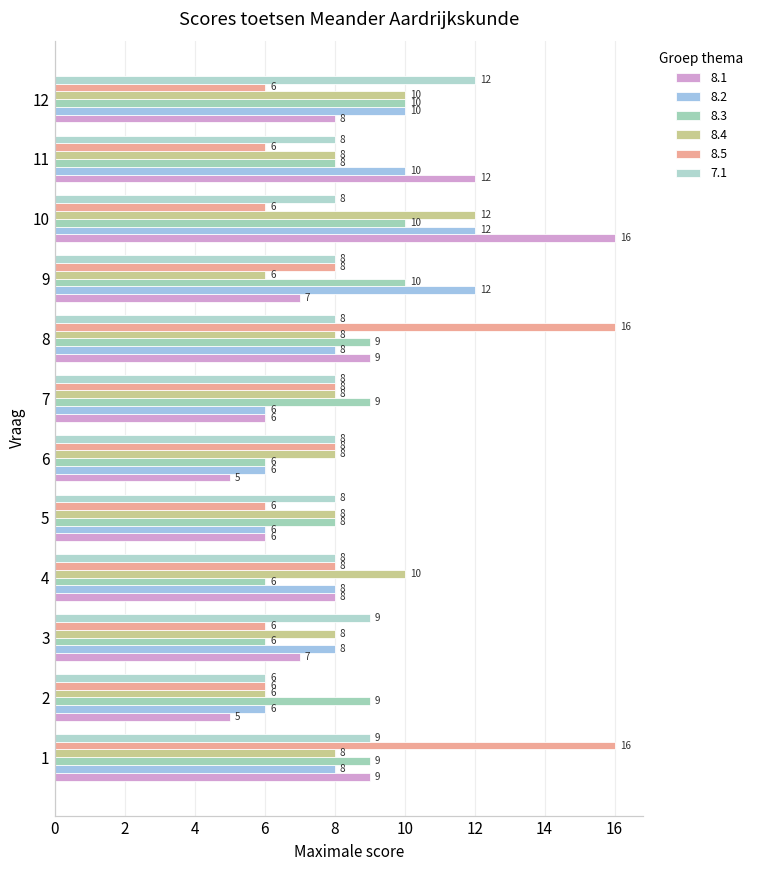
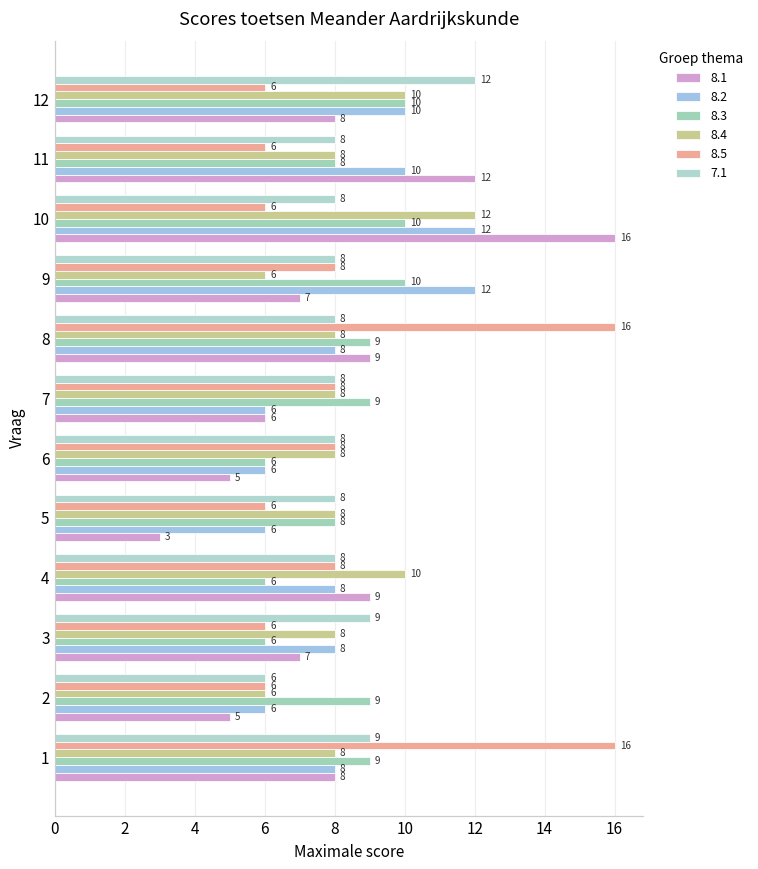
8.1, 5: 6 -> 3
8.1, 4: 8 -> 9
8.1, 1: 9 -> 8
